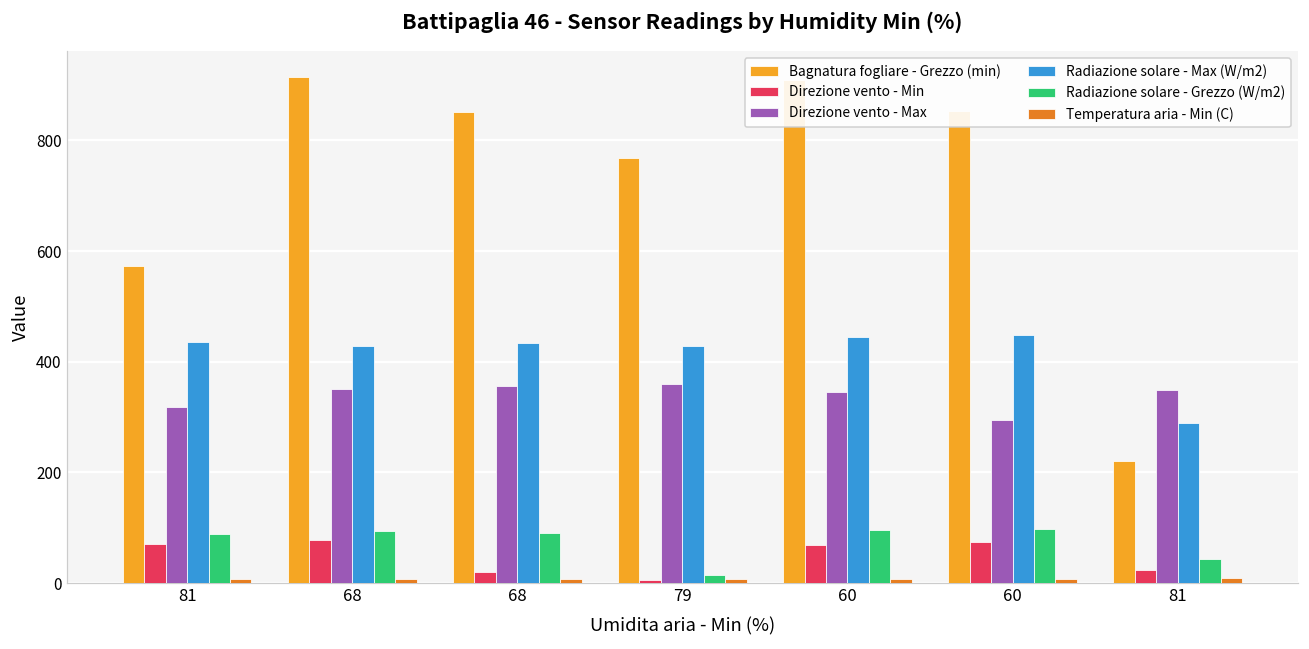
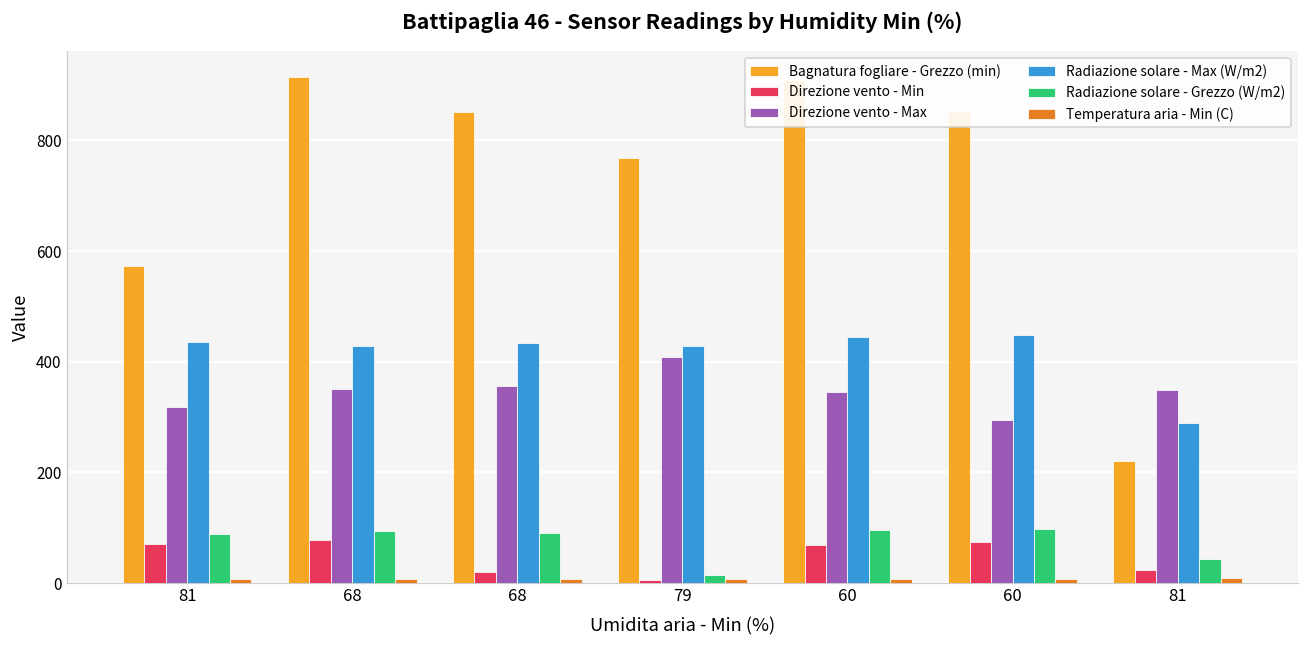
Direzione vento - Max, 79: 360 -> 410
